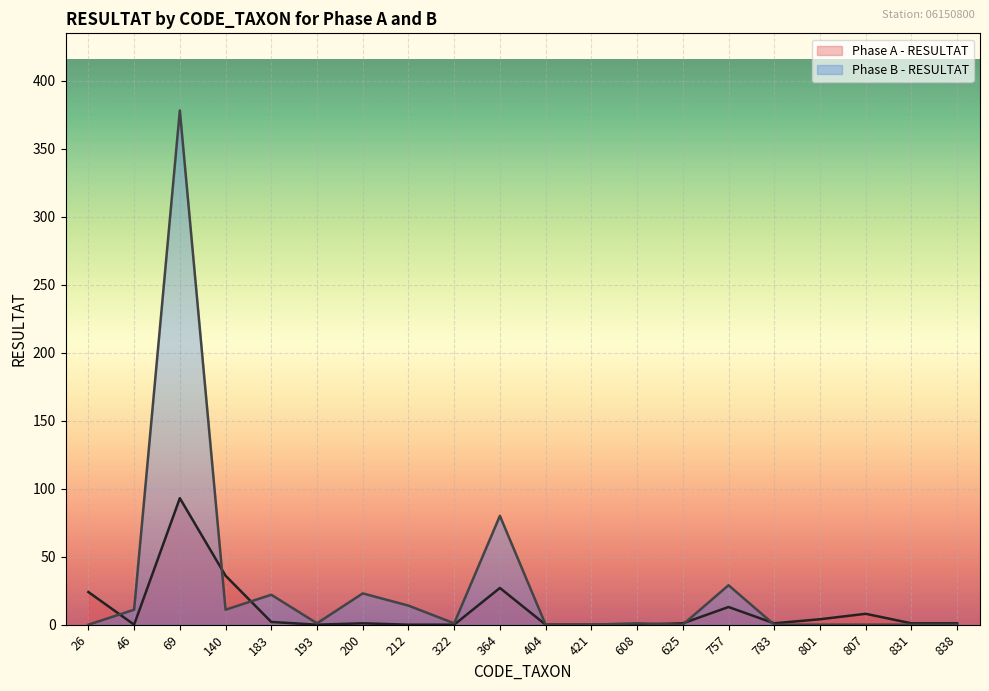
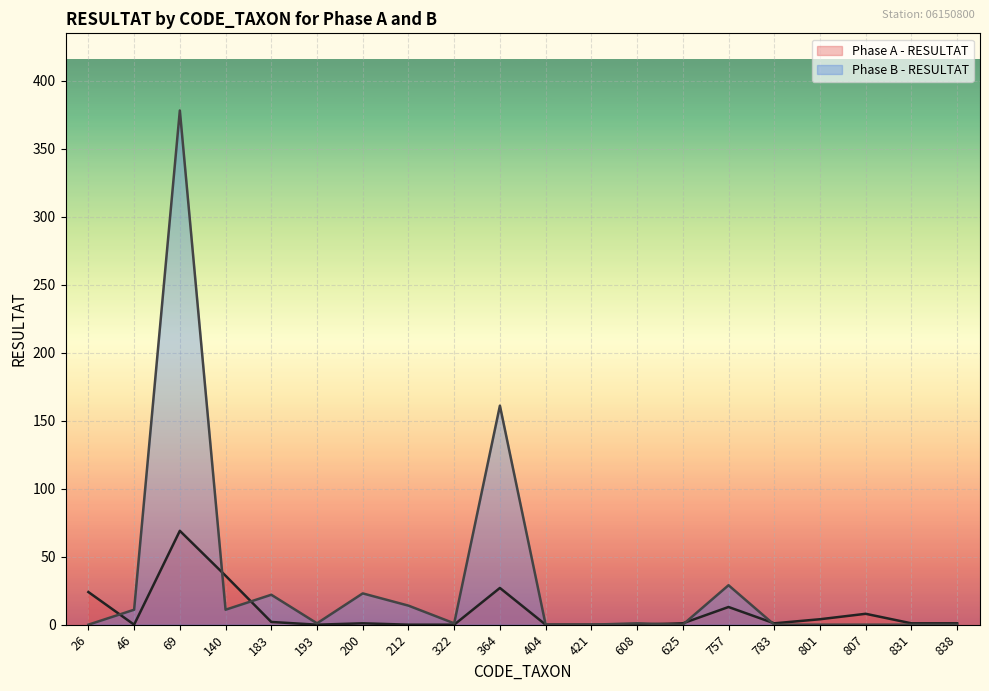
Phase A - RESULTAT, 69: 93 -> 69
Phase B - RESULTAT, 364: 80 -> 161
